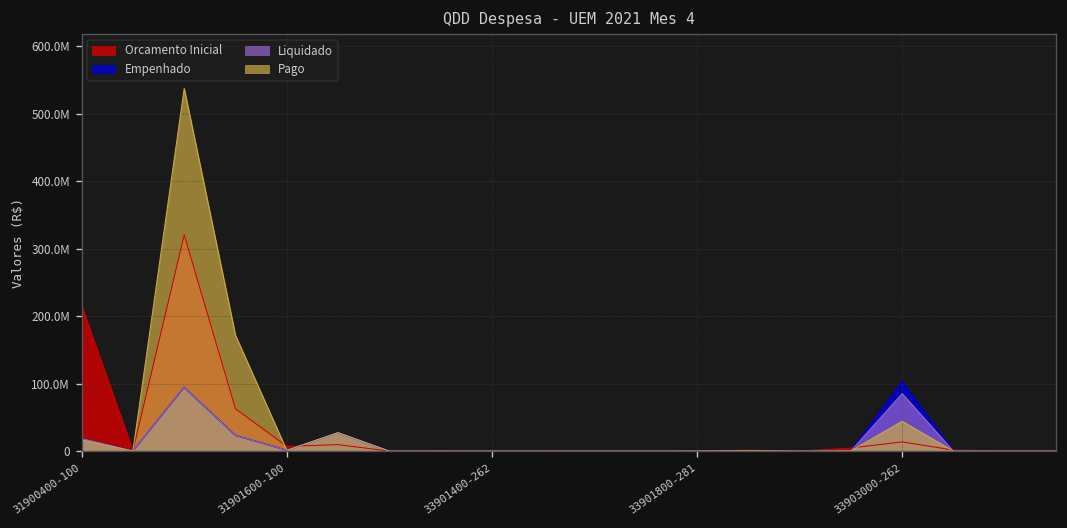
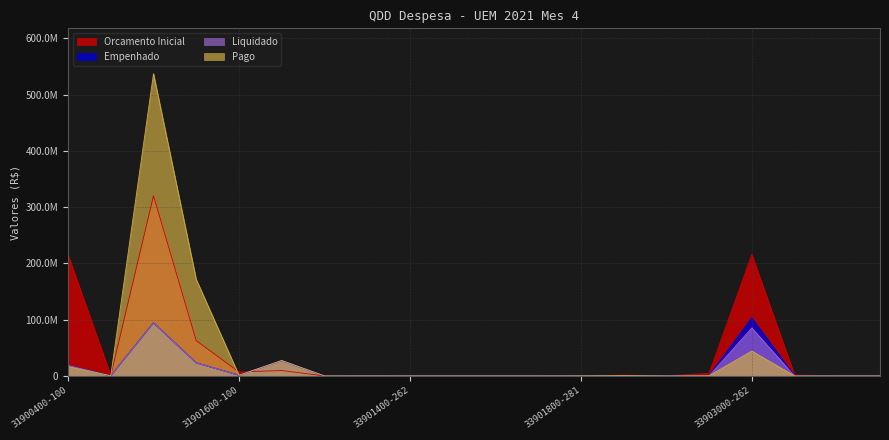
Orcamento Inicial, 33903000-262: 10000000 -> 220000000
